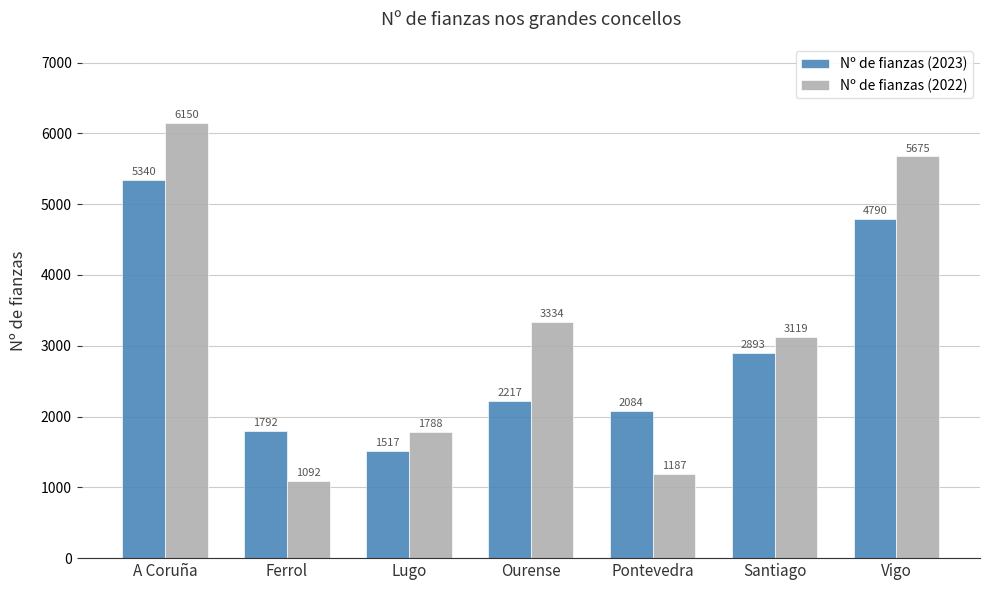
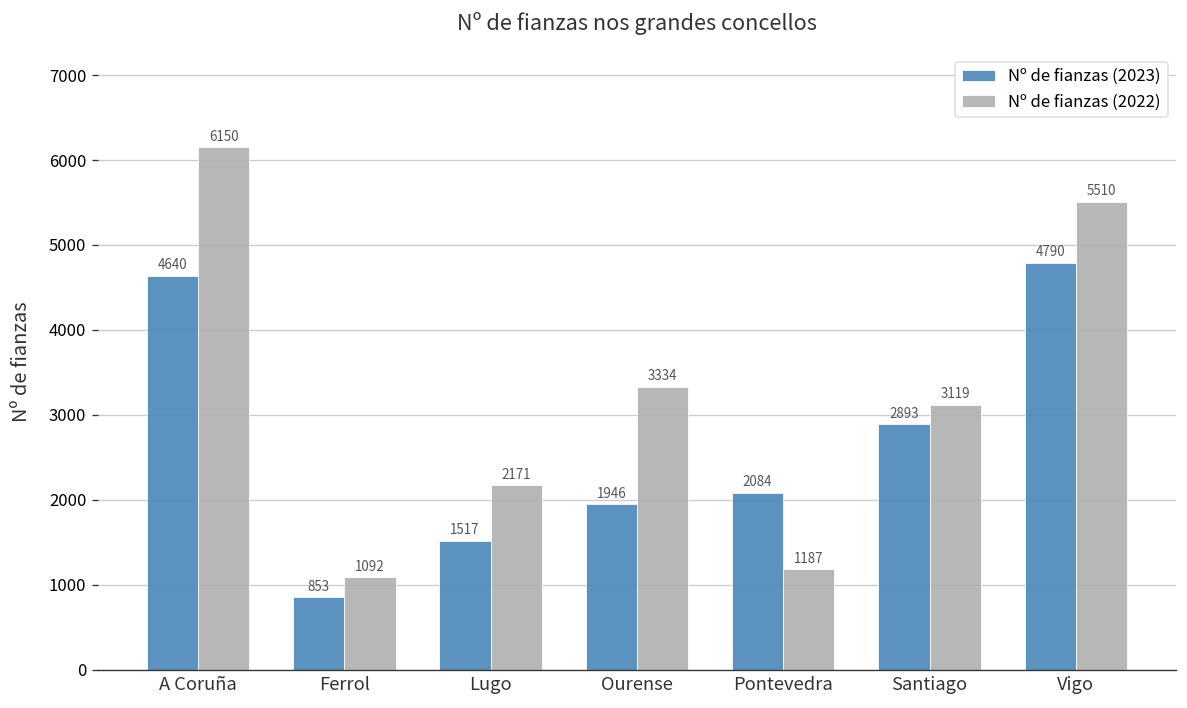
Nº de fianzas (2023), A Coruña: 5340 -> 4640
Nº de fianzas (2023), Ferrol: 1792 -> 853
Nº de fianzas (2022), Lugo: 1788 -> 2171
Nº de fianzas (2023), Ourense: 2217 -> 1946
Nº de fianzas (2022), Vigo: 5675 -> 5510
